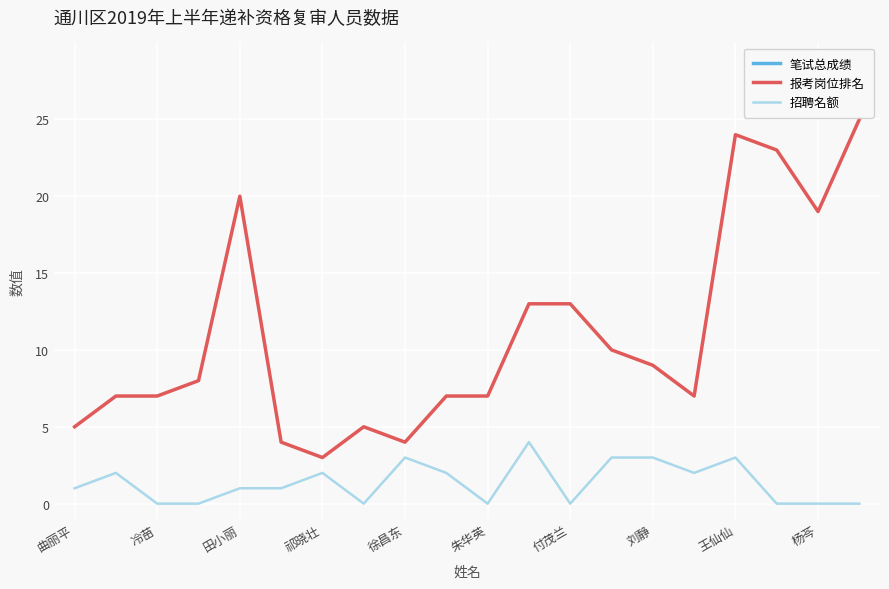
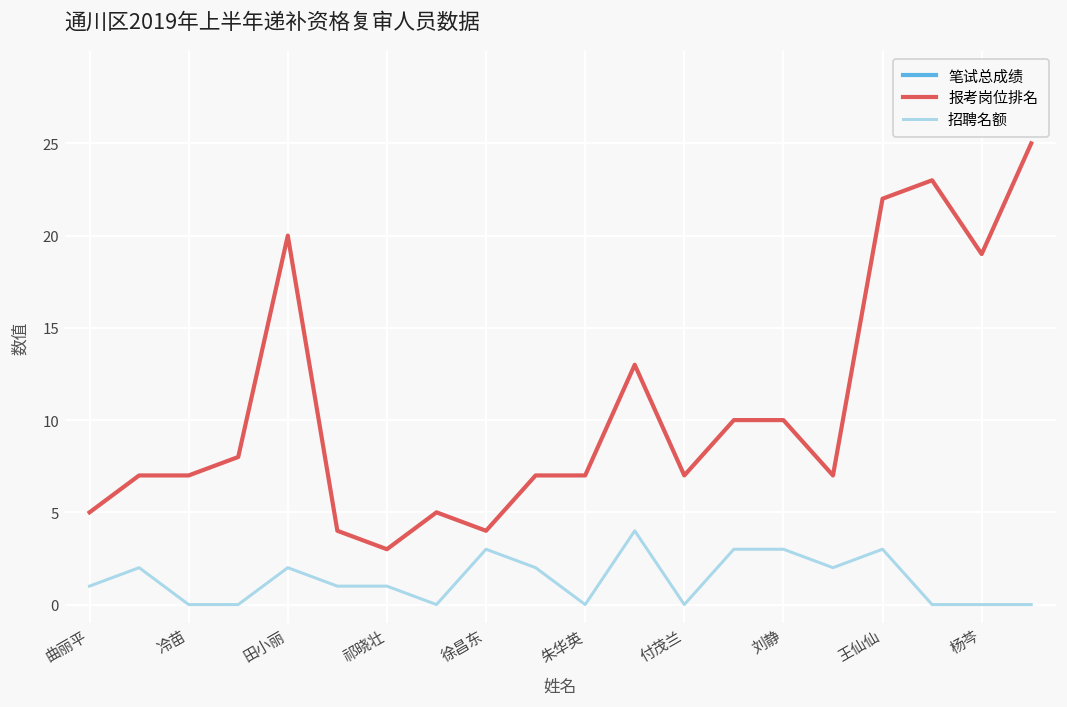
招聘名额, 田小丽: 1 -> 2
招聘名额, 祁晓壮: 2 -> 1
报考岗位排名, 付茂兰: 13 -> 7
报考岗位排名, 刘静: 9 -> 10
报考岗位排名, 王仙仙: 24 -> 22
